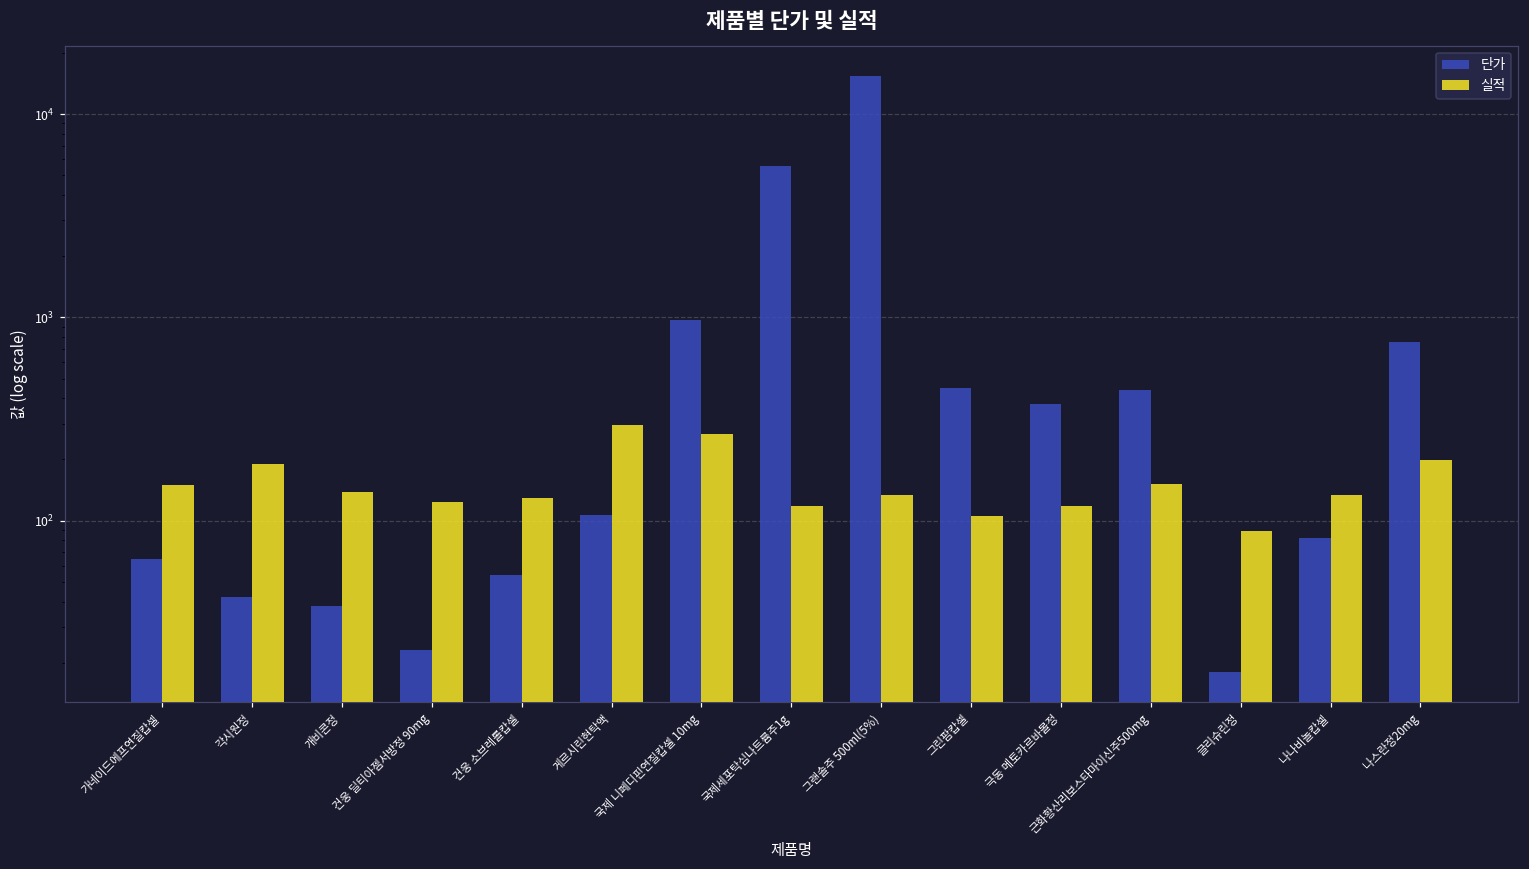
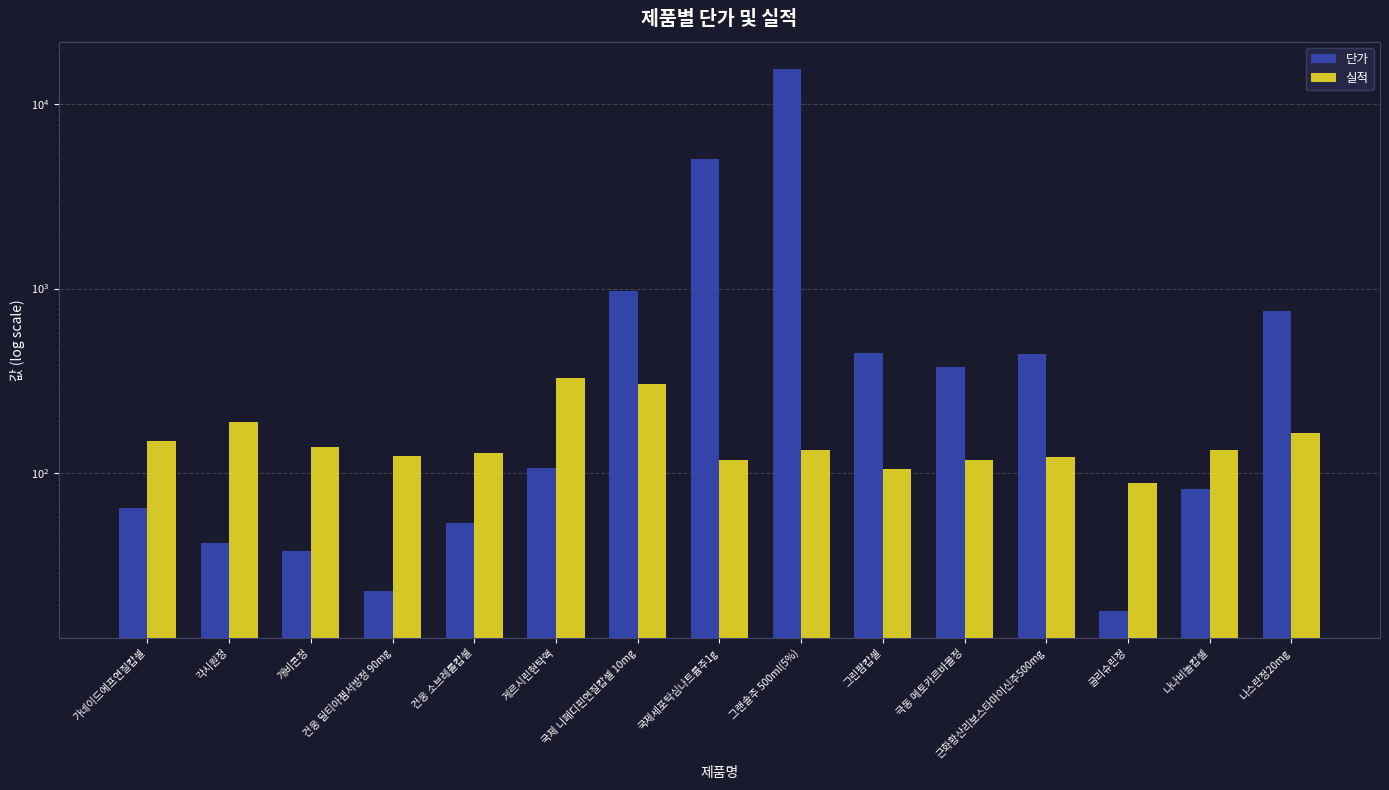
실적, 게르시린현탁액: 300 -> 330
실적, 국제 니페디핀연질캅셀 10mg: 270 -> 300
단가, 국제세포탁심나트륨주1g: 5500 -> 5000
실적, 근화황산리보스타마이신주500mg: 150 -> 120
실적, 나스란정20mg: 200 -> 170
